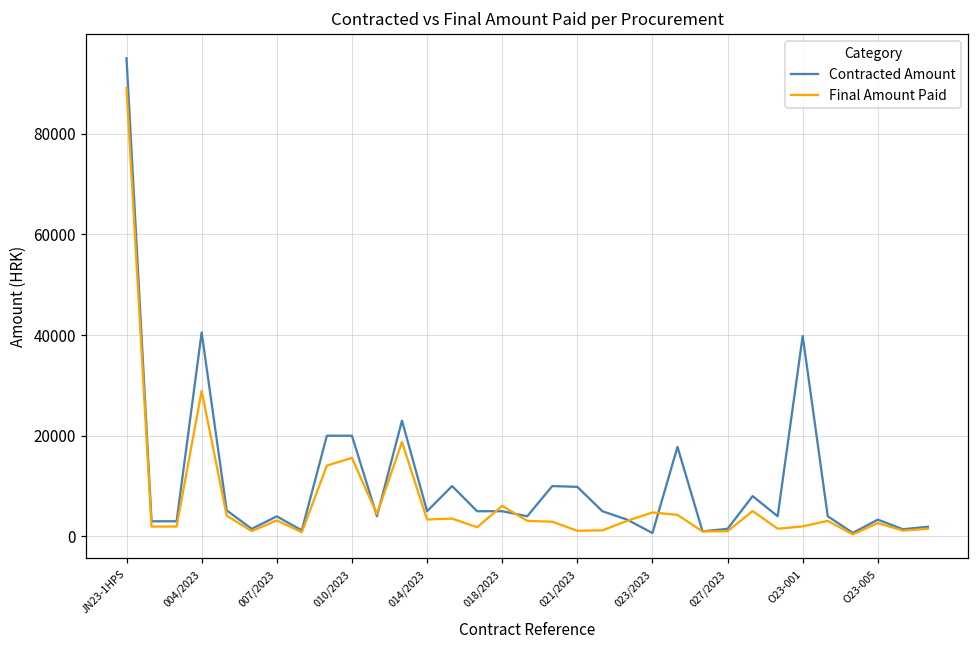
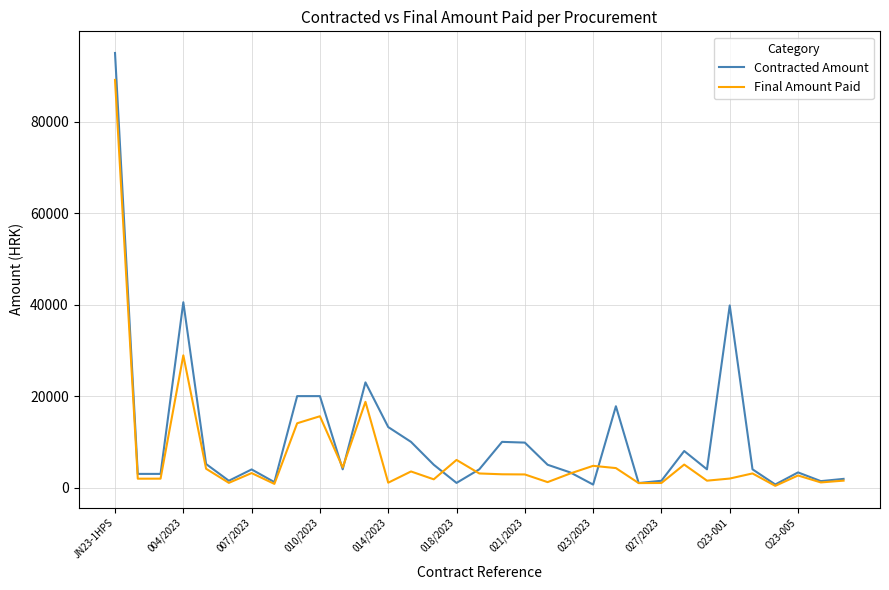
Contracted Amount, 014/2023: 5000 -> 13000
Final Amount Paid, 014/2023: 3000 -> 1000
Contracted Amount, 018/2023: 5000 -> 1000
Final Amount Paid, 021/2023: 1000 -> 3000
